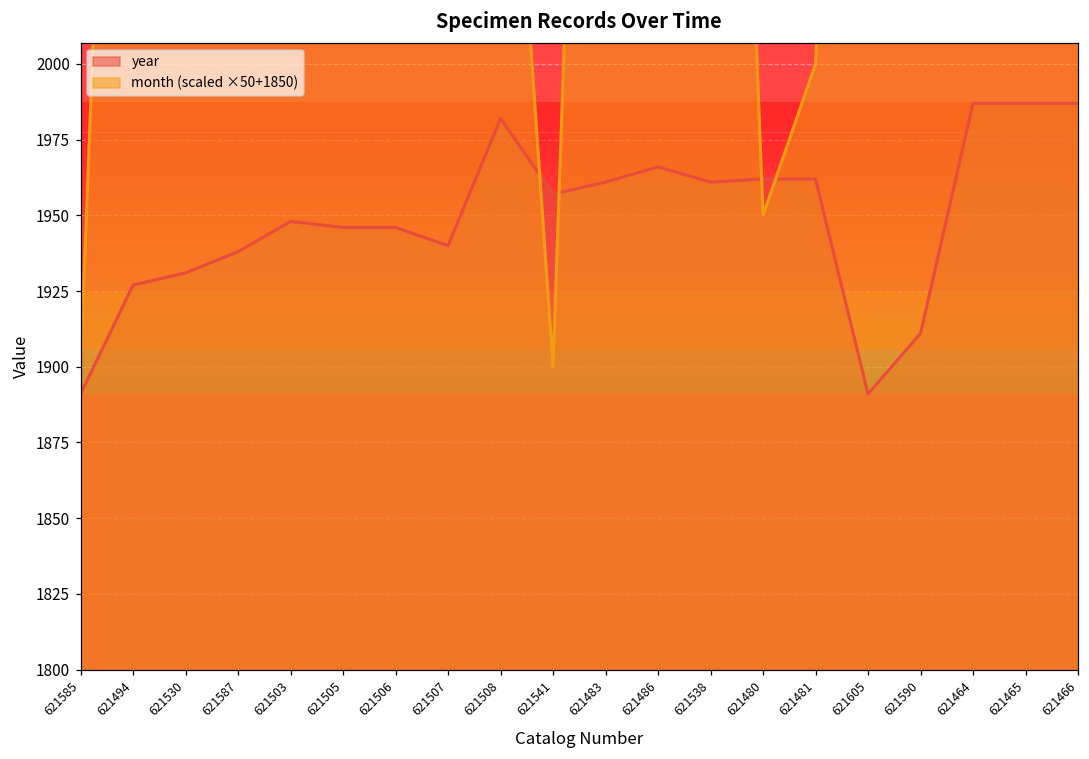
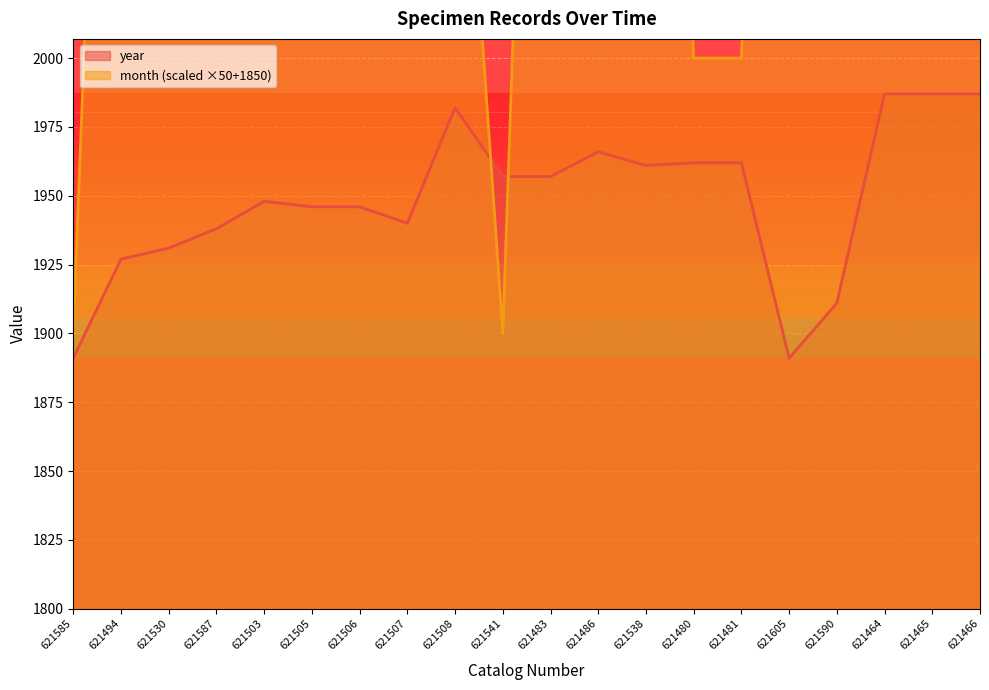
year, 621483: 1961 -> 1957
month (scaled ×50+1850), 621480: 1950 -> 2000
